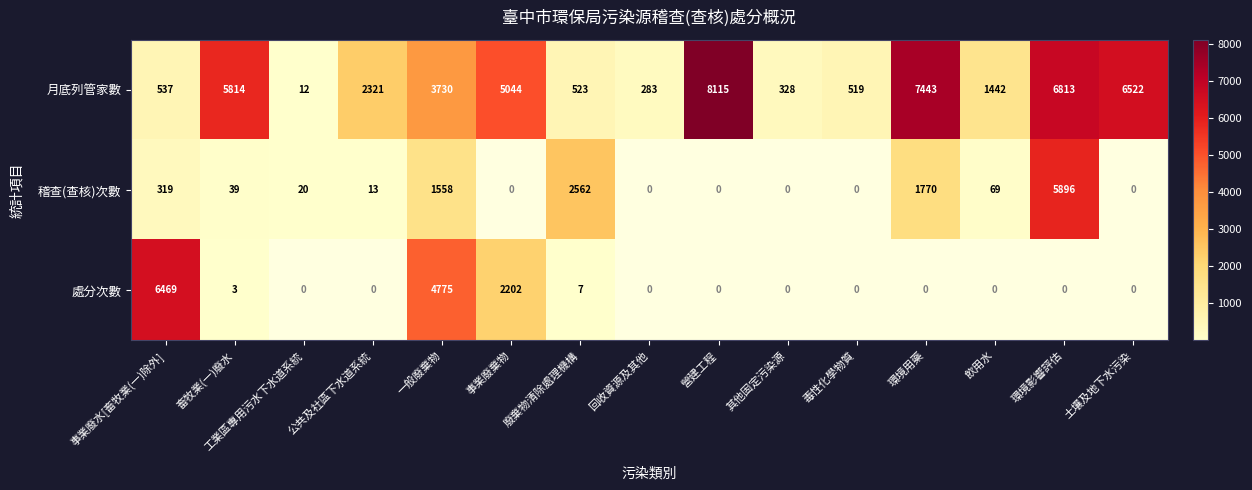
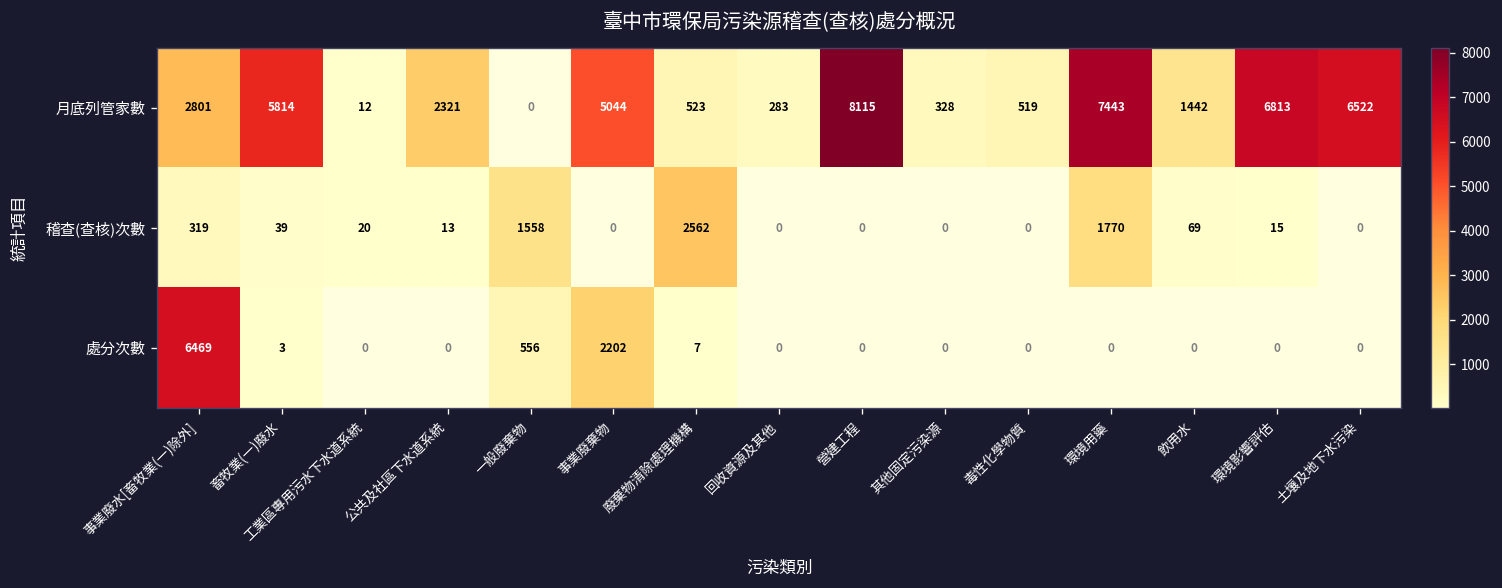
月底列管家數, 事業廢水[畜牧業(一)除外]: 537 -> 2801
月底列管家數, 一般廢棄物: 3730 -> 0
稽查(查核)次數, 環境影響評估: 5896 -> 15
處分次數, 一般廢棄物: 4775 -> 556
